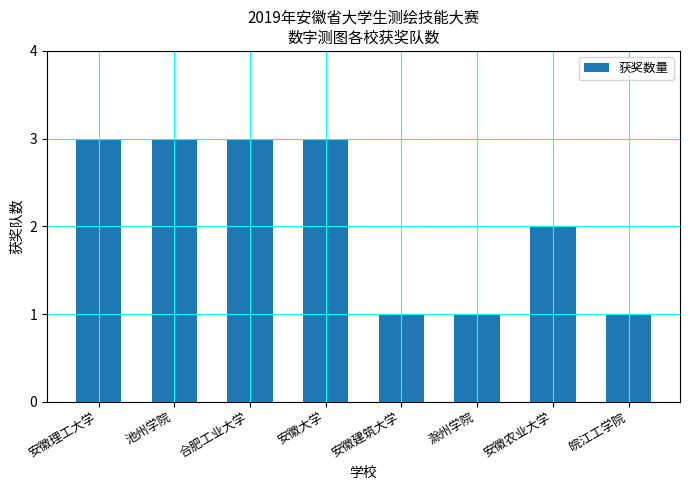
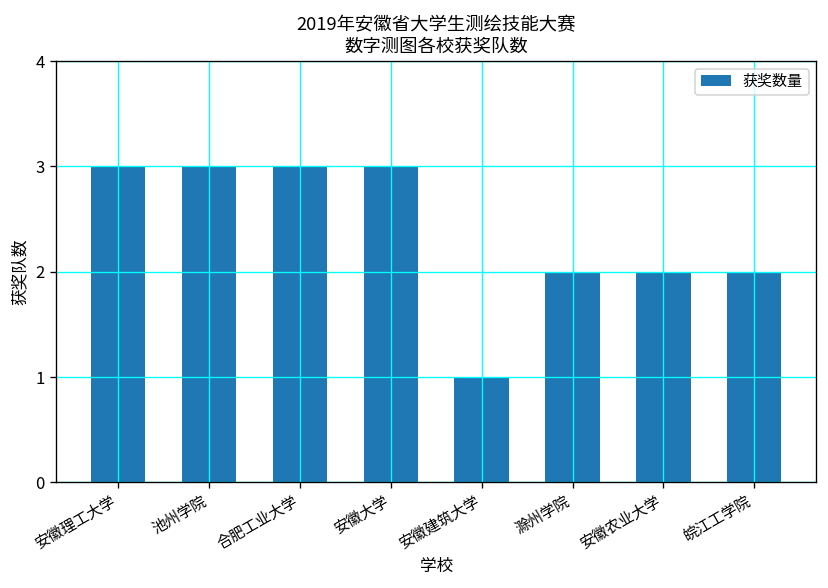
滁州学院: 1 -> 2
皖江工学院: 1 -> 2
